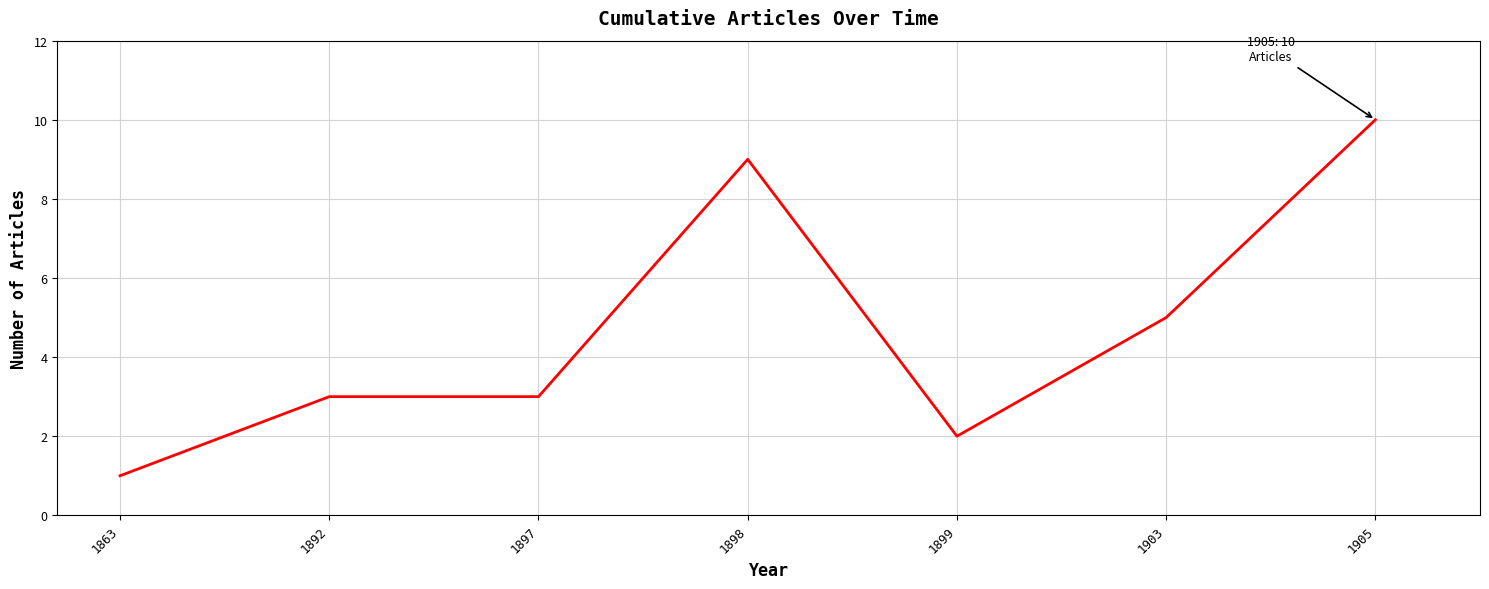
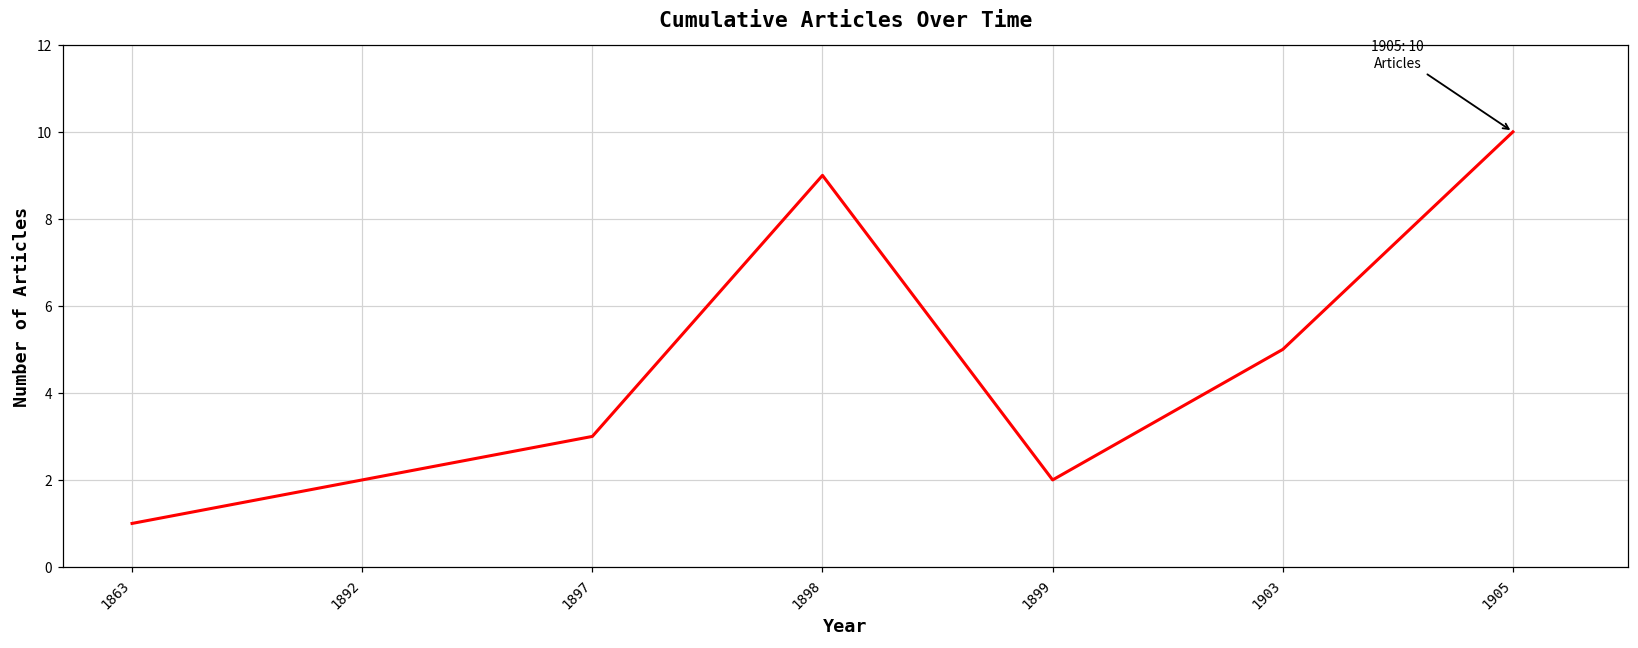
1892: 3 -> 2
